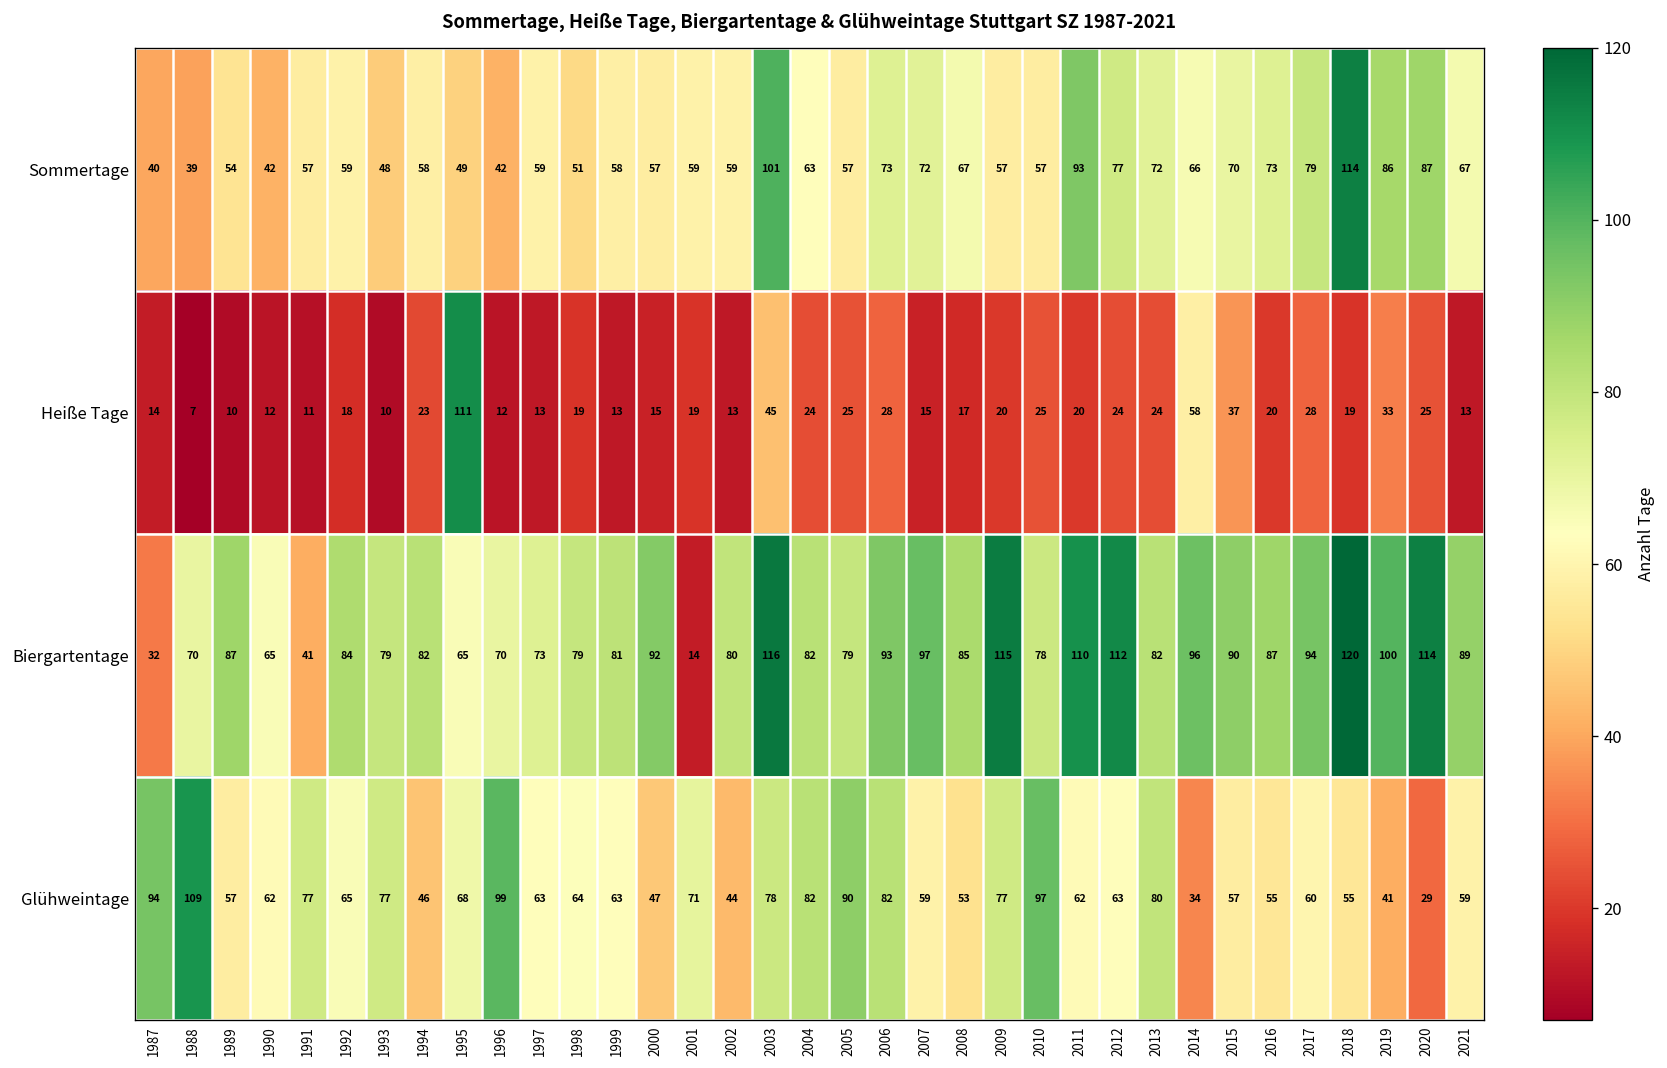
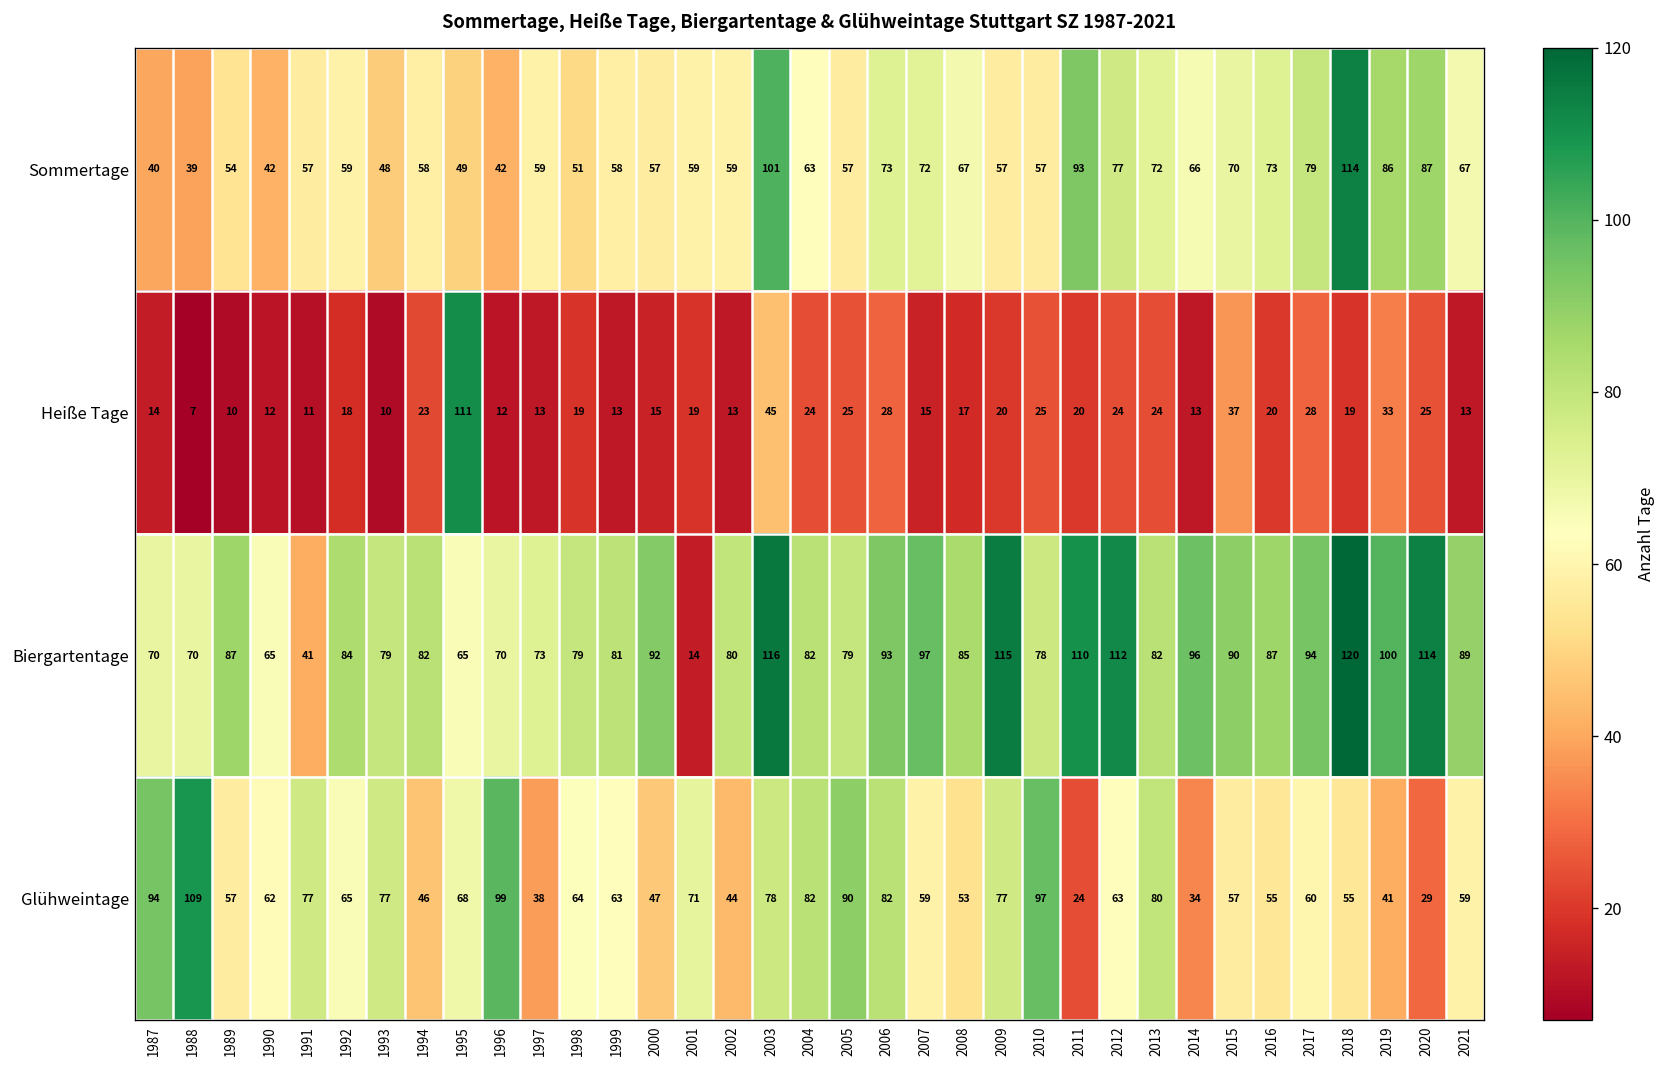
Heiße Tage, 2014: 58 -> 13
Biergartentage, 1987: 32 -> 70
Glühweintage, 1997: 63 -> 38
Glühweintage, 2011: 62 -> 24
